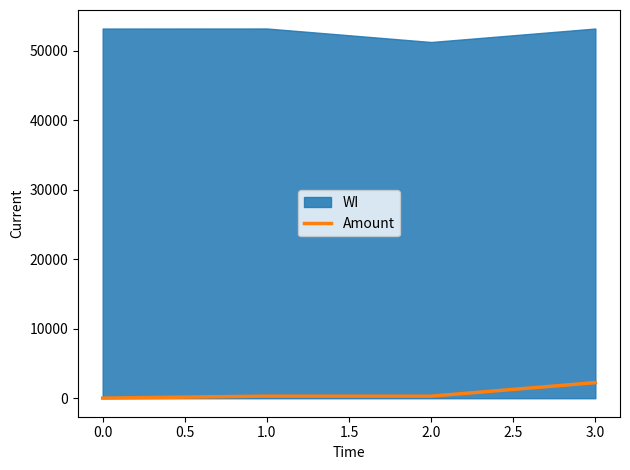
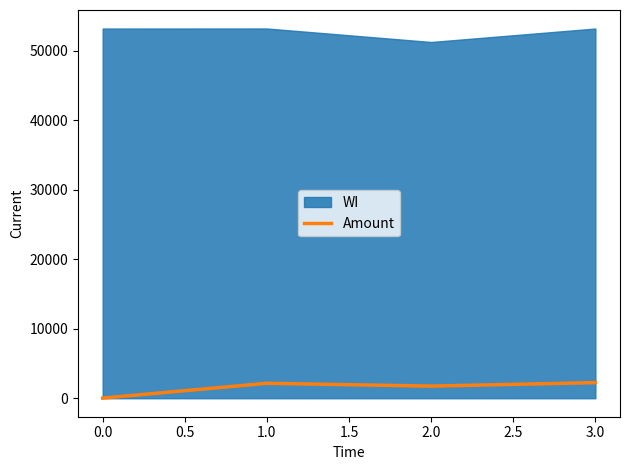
Amount, 1.0: 0 -> 2000
Amount, 2.0: 0 -> 2000
